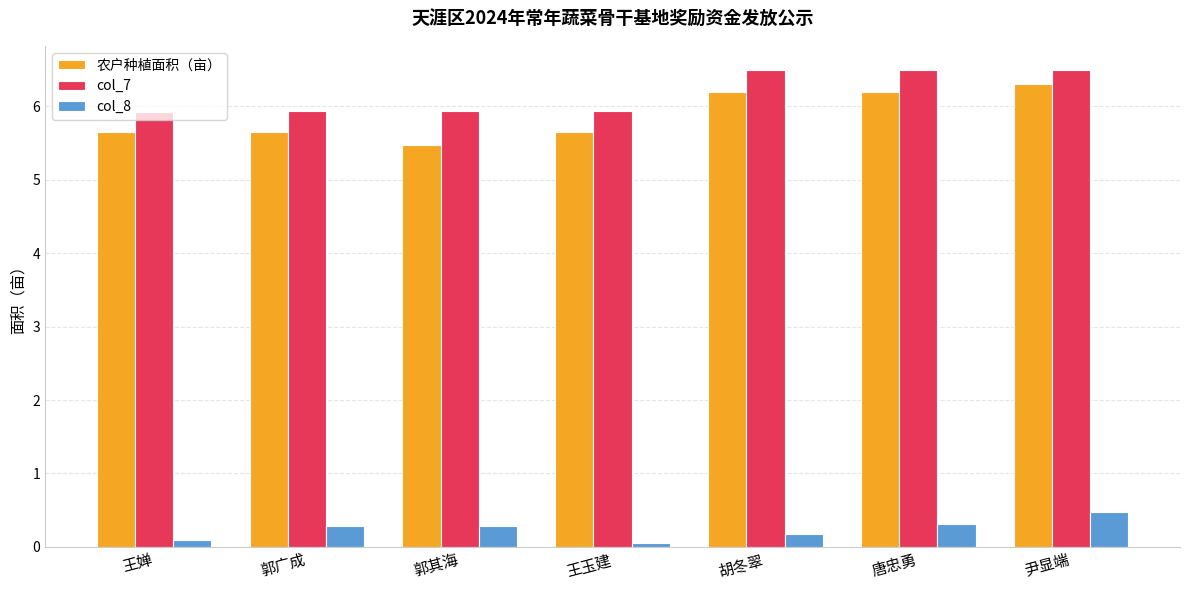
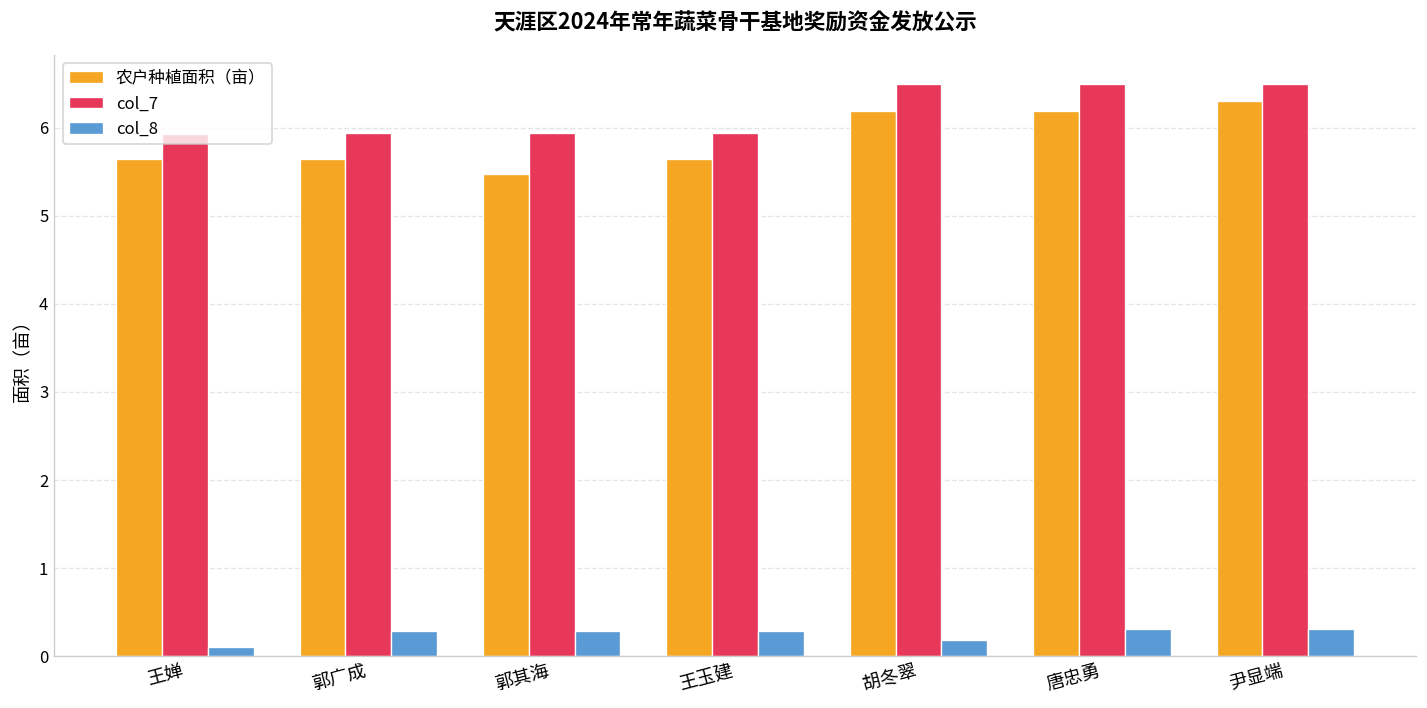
col_8, 王玉建: 0.1 -> 0.3
col_8, 尹显端: 0.5 -> 0.3
